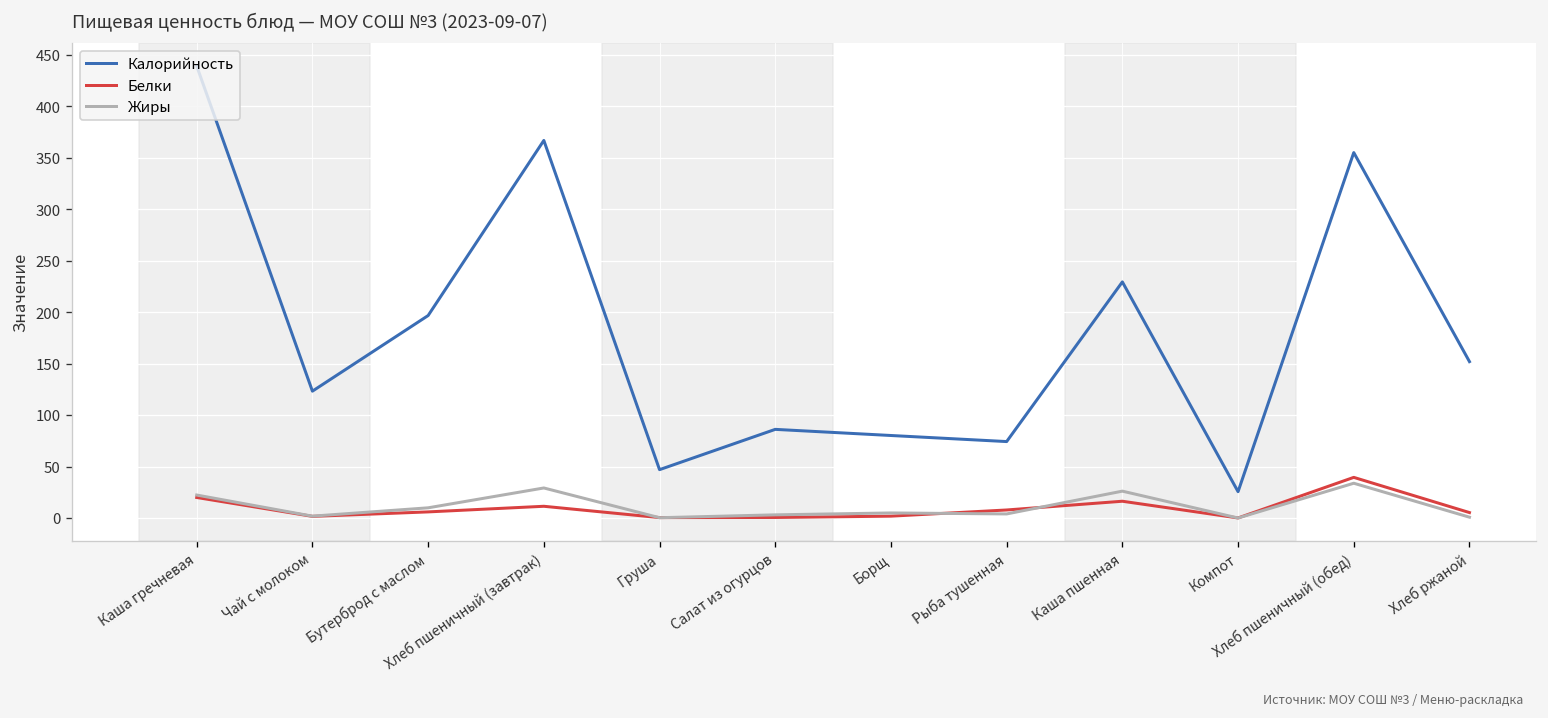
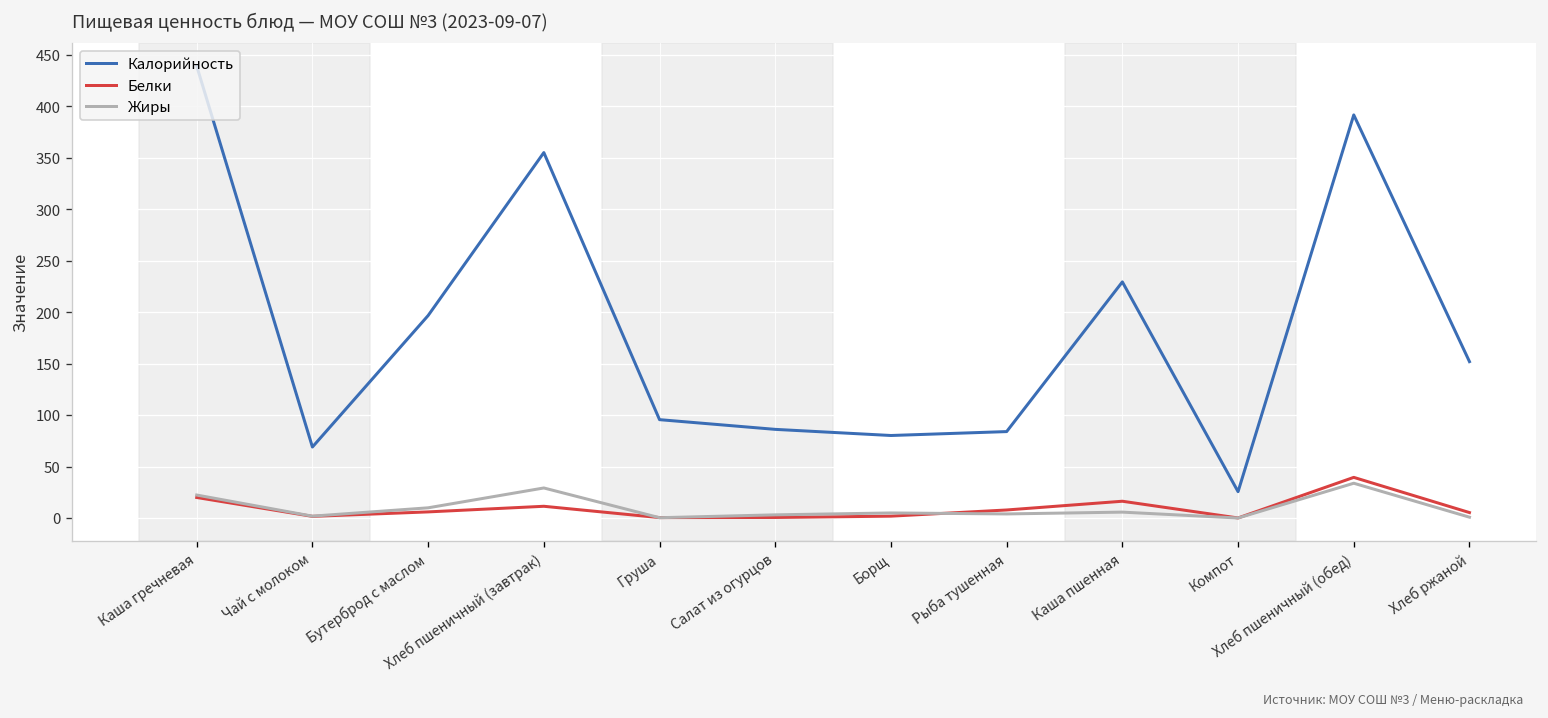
Калорийность, Чай с молоком: 120 -> 70
Калорийность, Хлеб пшеничный (завтрак): 370 -> 360
Калорийность, Груша: 50 -> 100
Калорийность, Рыба тушенная: 70 -> 80
Жиры, Каша пшенная: 30 -> 10
Калорийность, Хлеб пшеничный (обед): 360 -> 390
